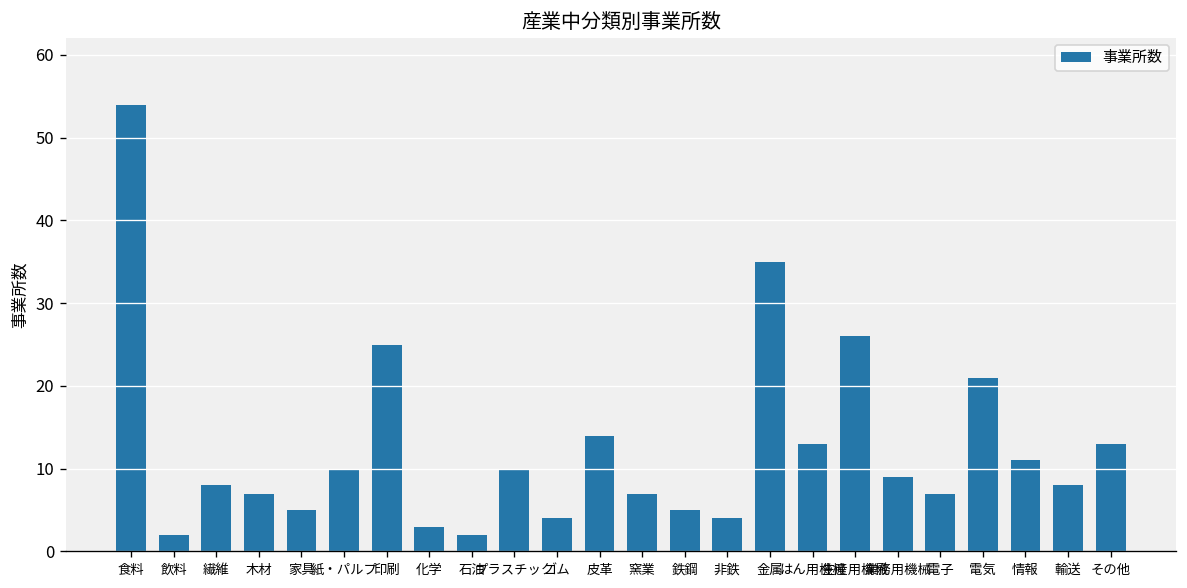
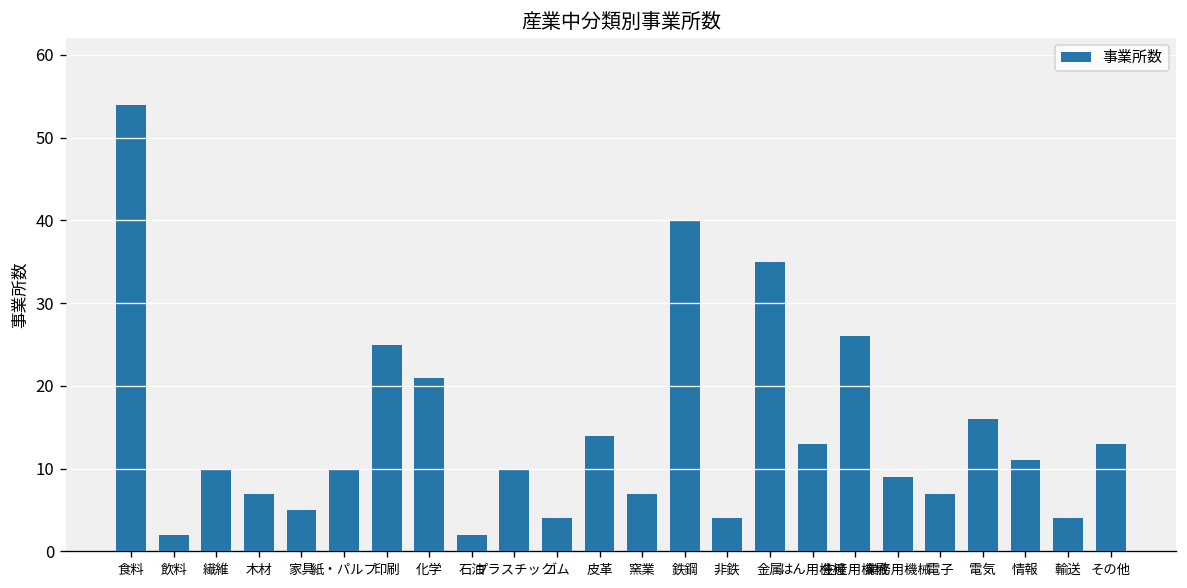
繊維: 8 -> 10
化学: 3 -> 21
鉄鋼: 5 -> 40
電気: 21 -> 16
輸送: 8 -> 4
